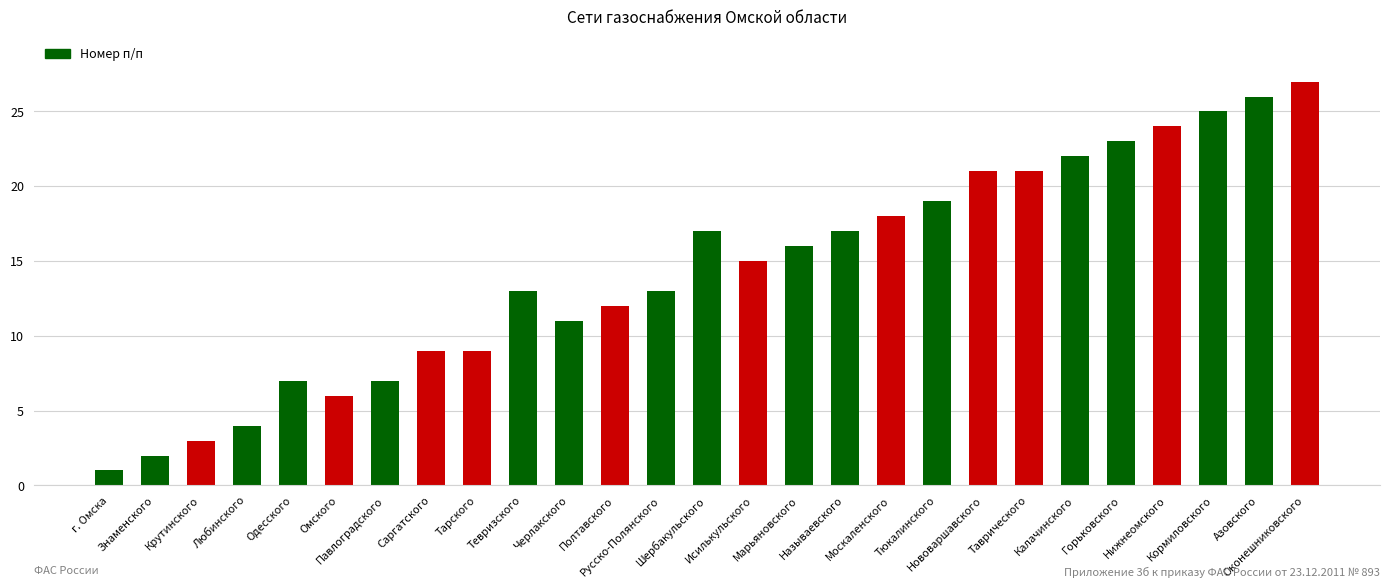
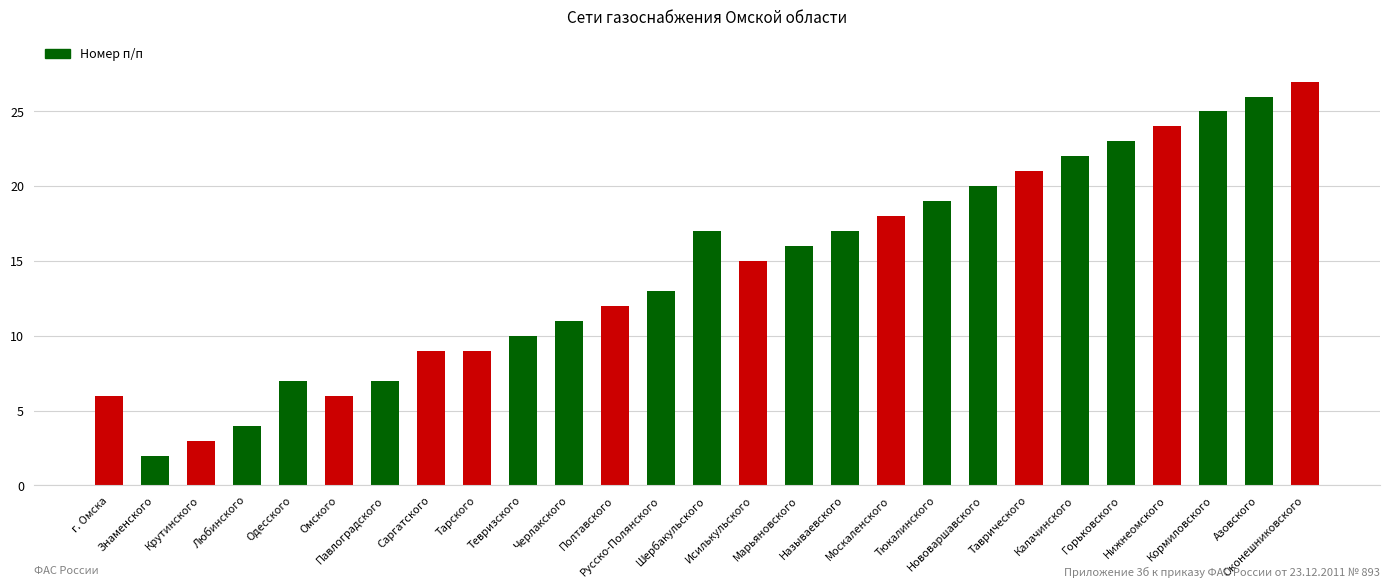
г. Омска: 1 -> 6
Тевризского: 13 -> 10
Нововаршавского: 21 -> 20
